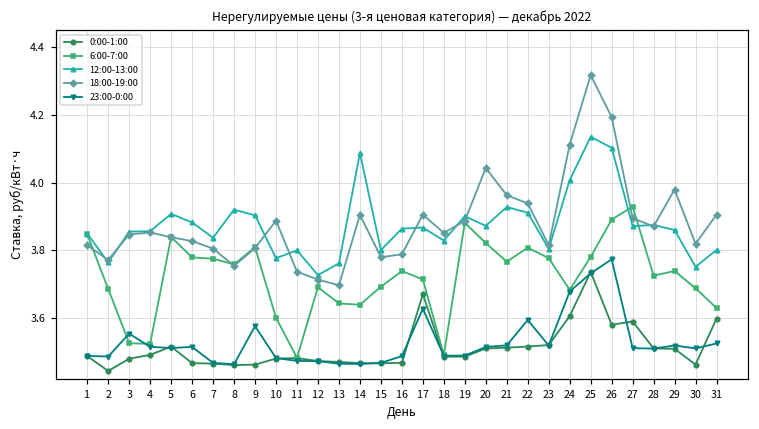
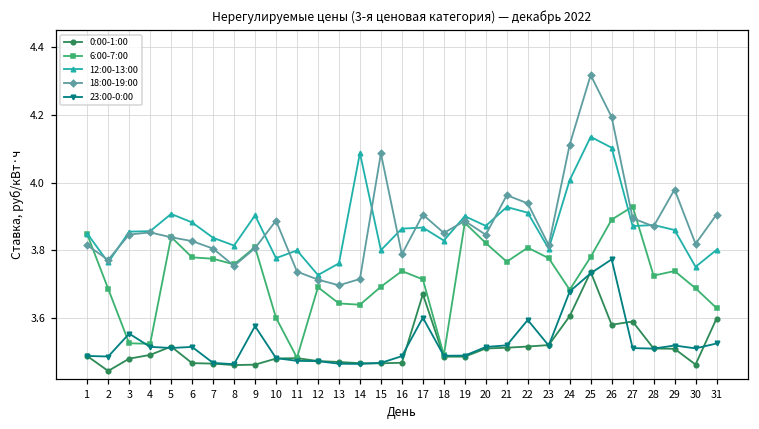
12:00-13:00, 8: 3.92 -> 3.81
18:00-19:00, 14: 3.91 -> 3.72
18:00-19:00, 15: 3.78 -> 4.09
23:00-0:00, 17: 3.63 -> 3.60
18:00-19:00, 20: 4.04 -> 3.85
